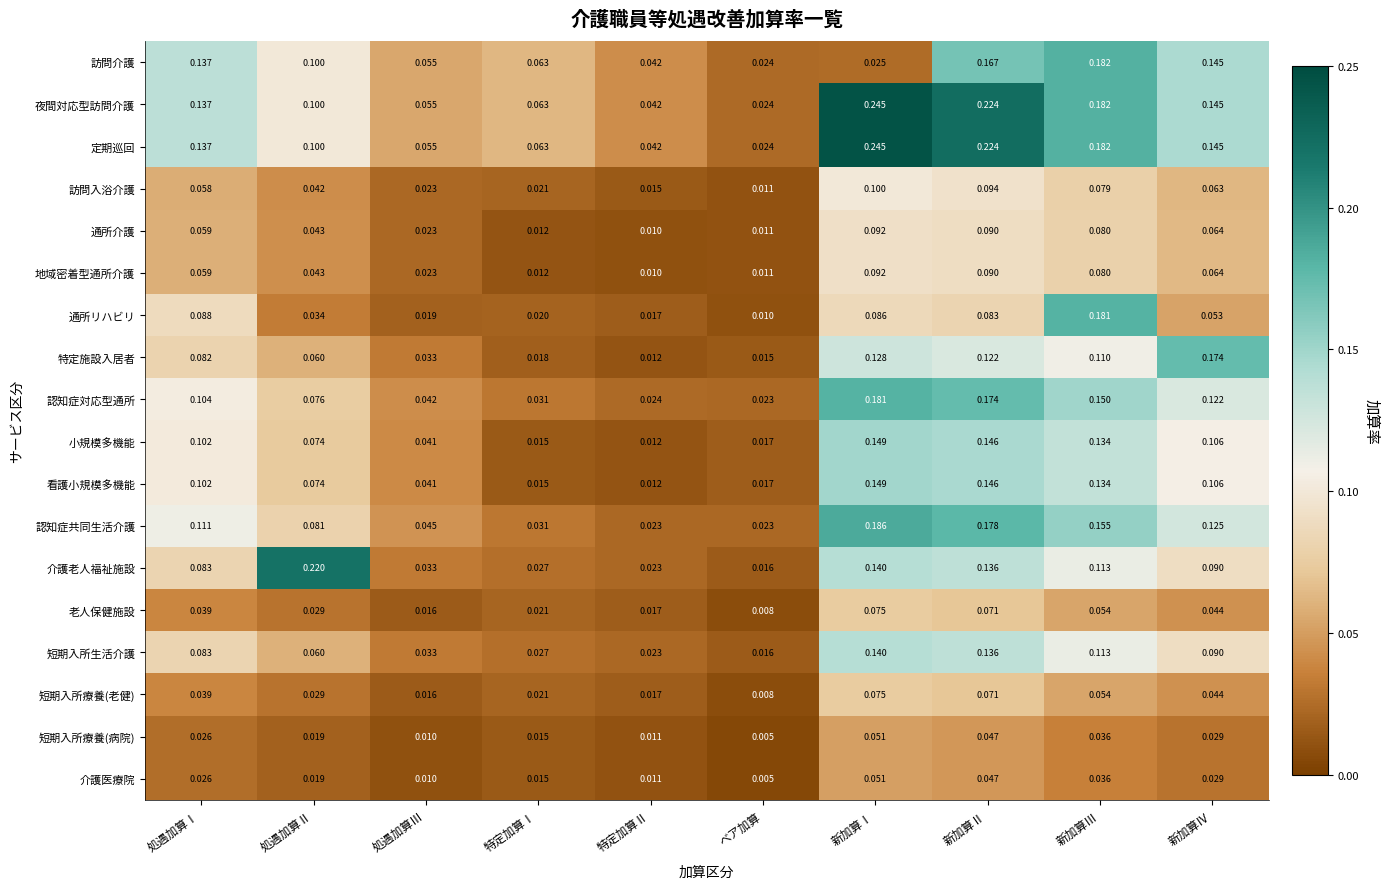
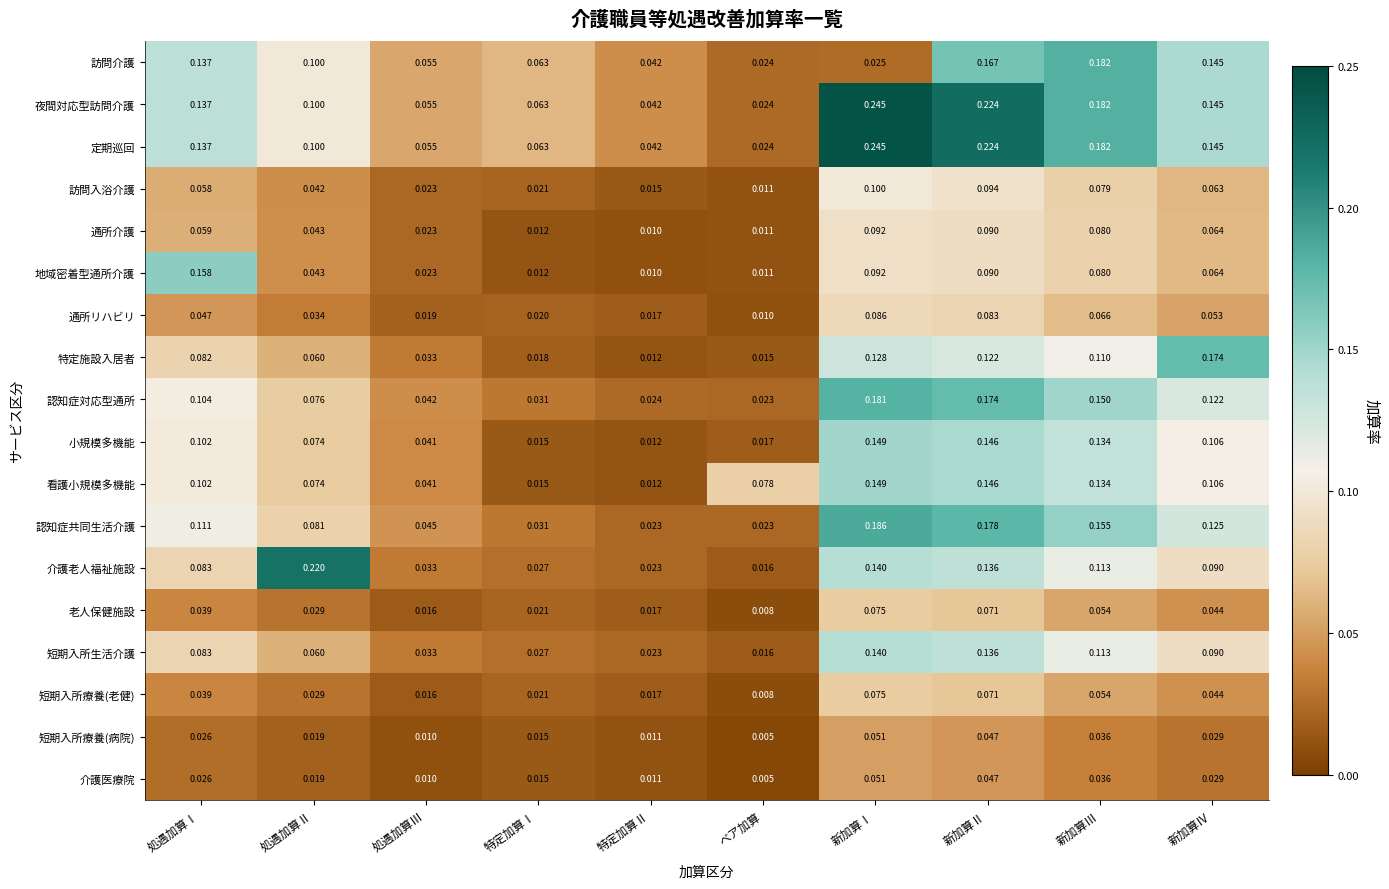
地域密着型通所介護, 処遇加算Ⅰ: 0.059 -> 0.158
通所リハビリ, 処遇加算Ⅰ: 0.088 -> 0.047
通所リハビリ, 新加算Ⅲ: 0.181 -> 0.066
看護小規模多機能, ベア加算: 0.017 -> 0.078
